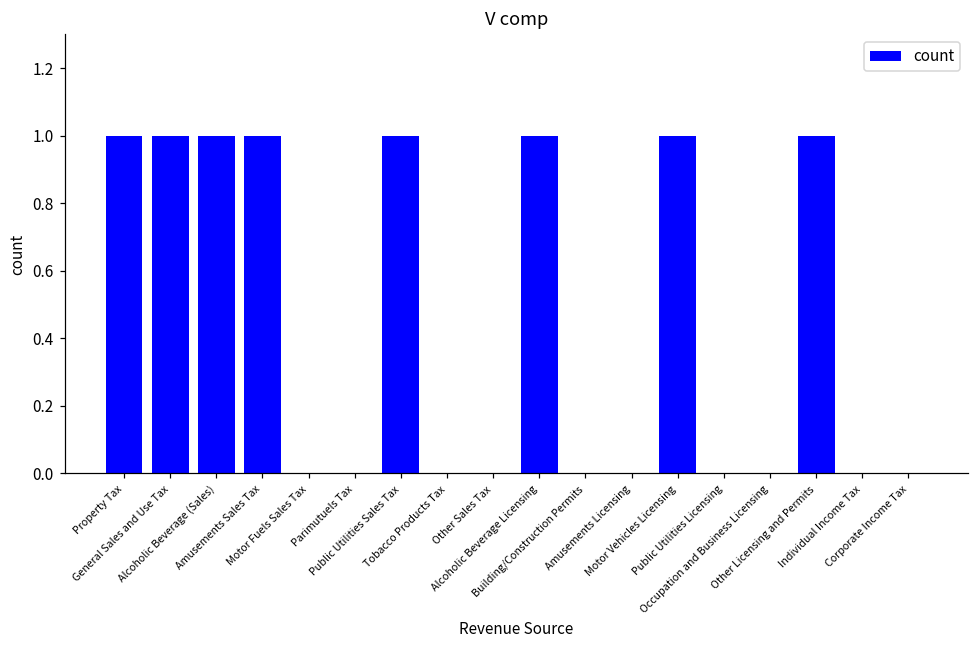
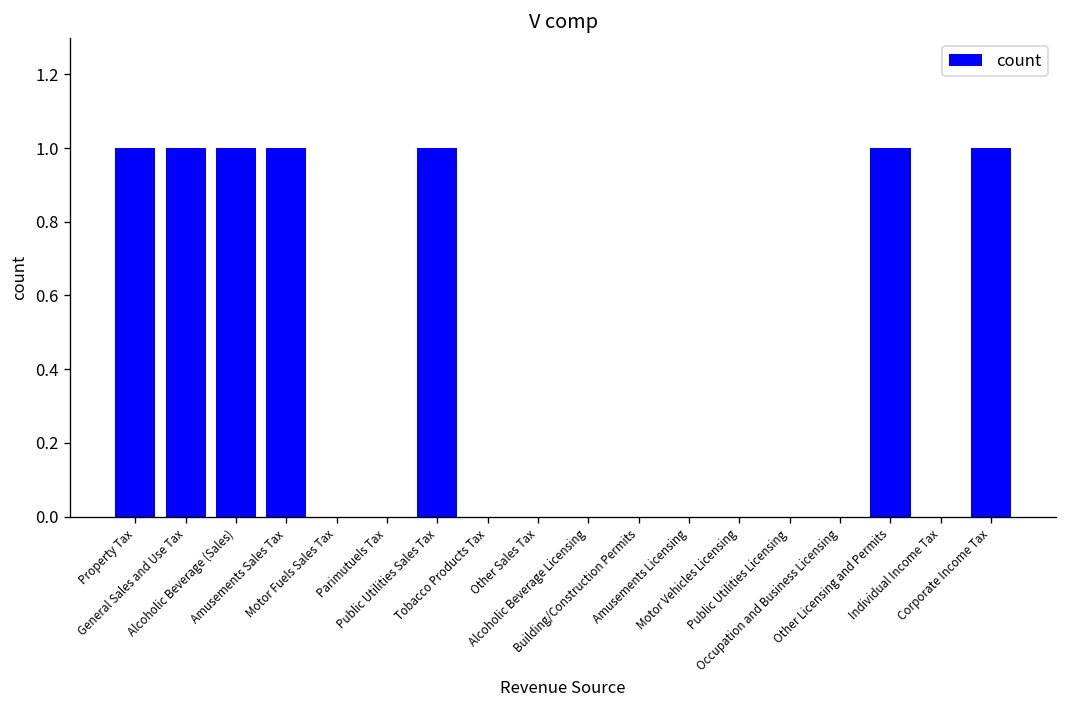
Alcoholic Beverage Licensing: 1 -> 0
Motor Vehicles Licensing: 1 -> 0
Corporate Income Tax: 0 -> 1
